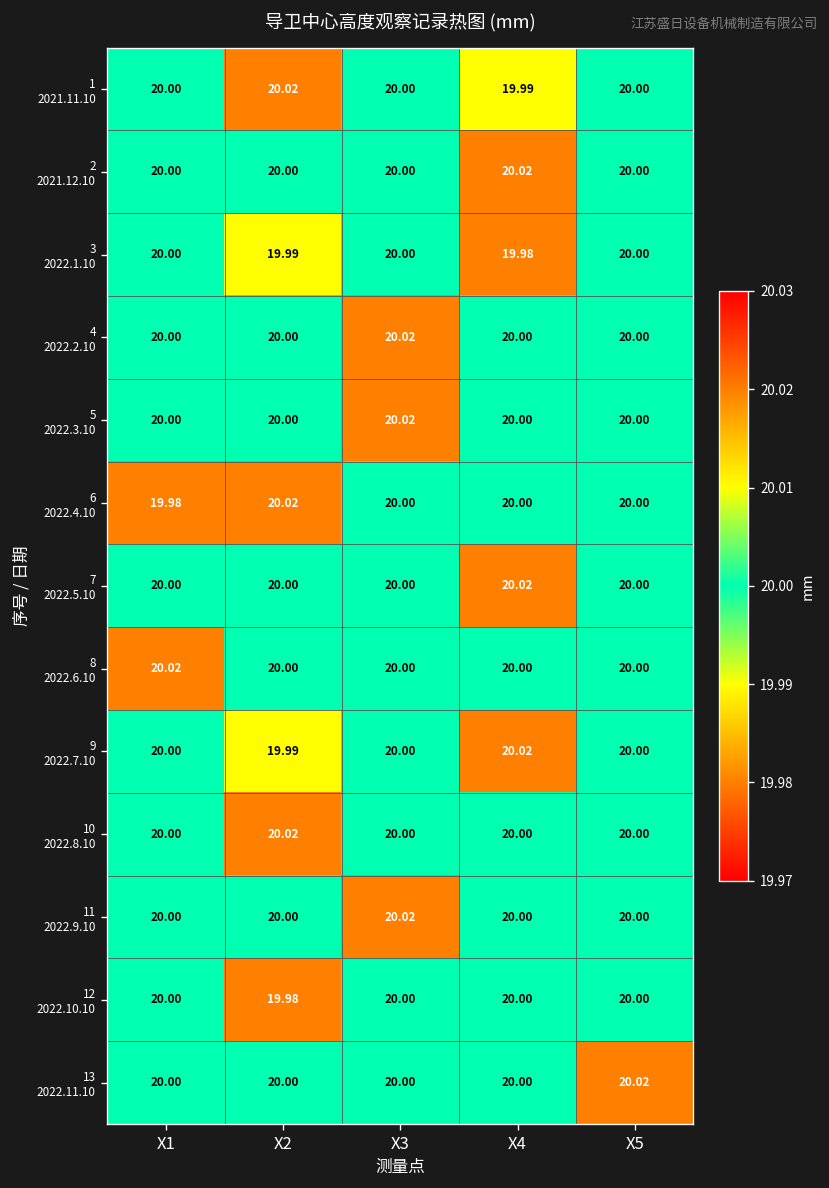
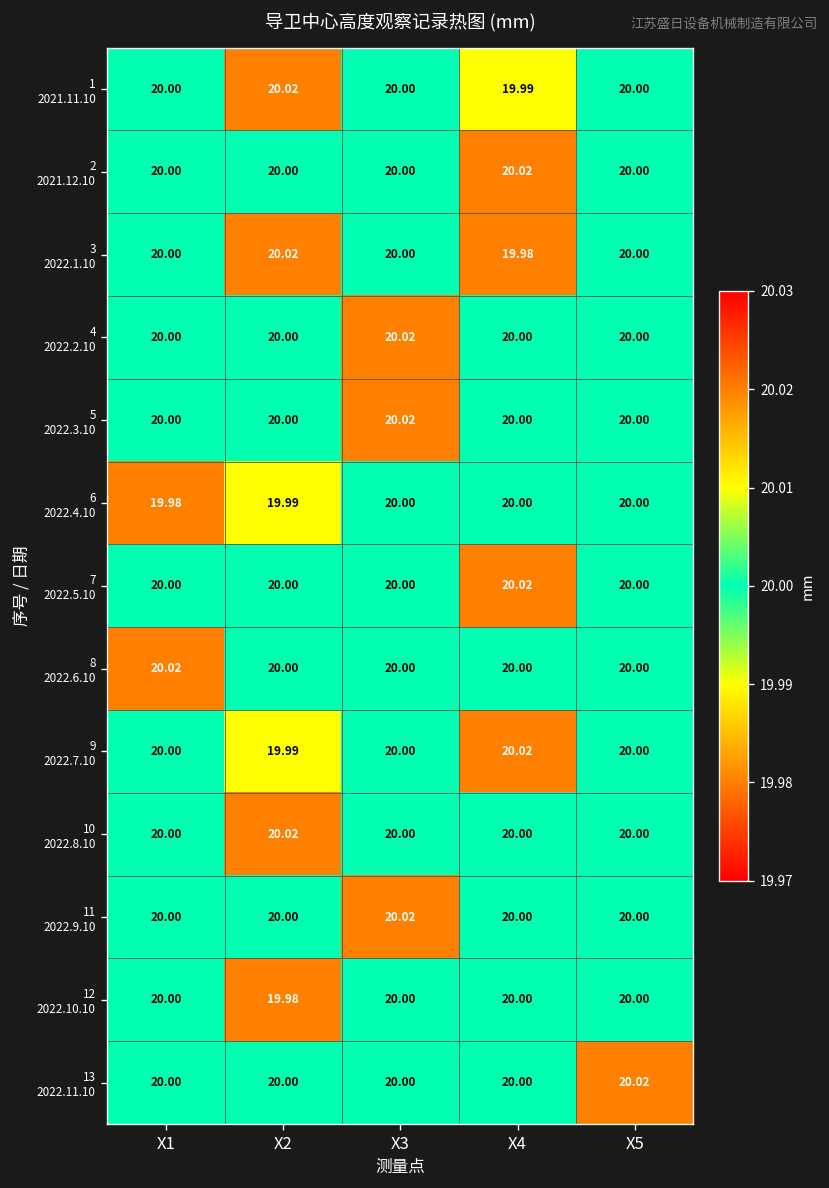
3 2022.1.10, X2: 19.99 -> 20.02
6 2022.4.10, X2: 20.02 -> 19.99
